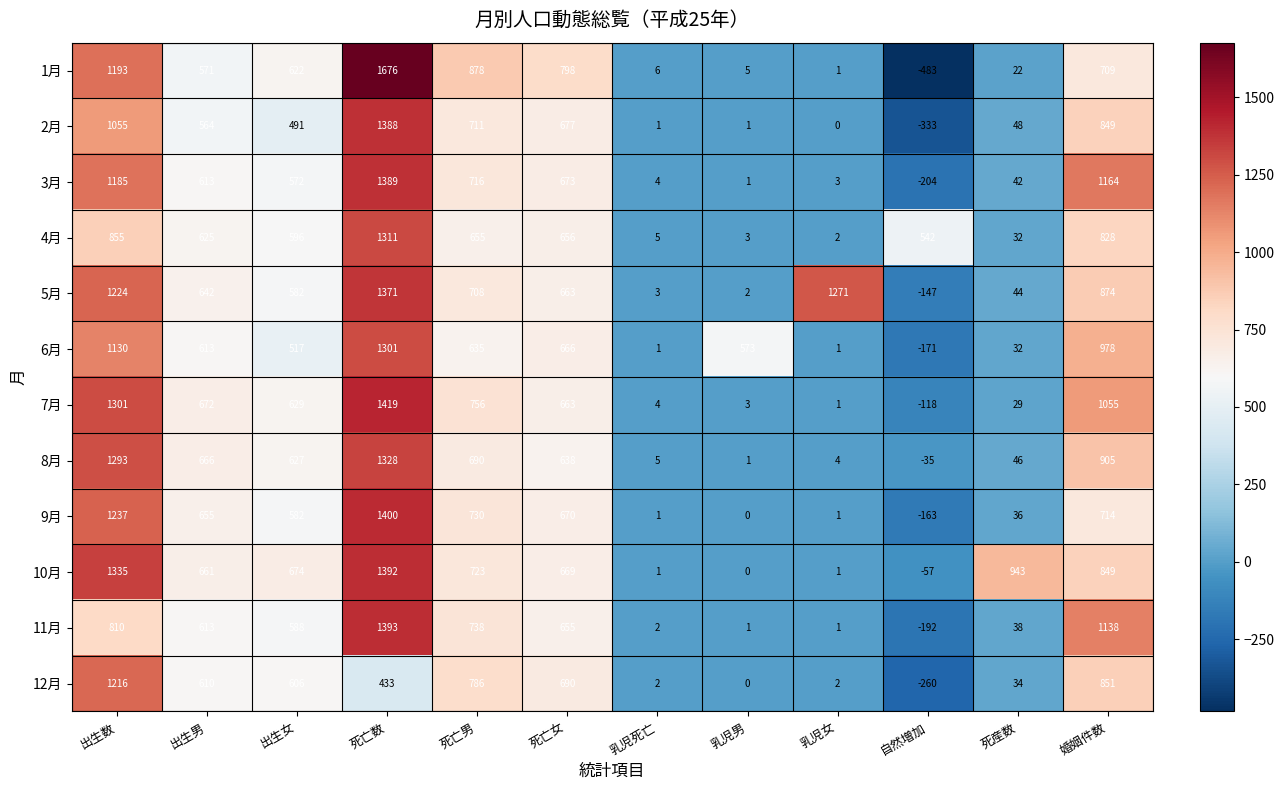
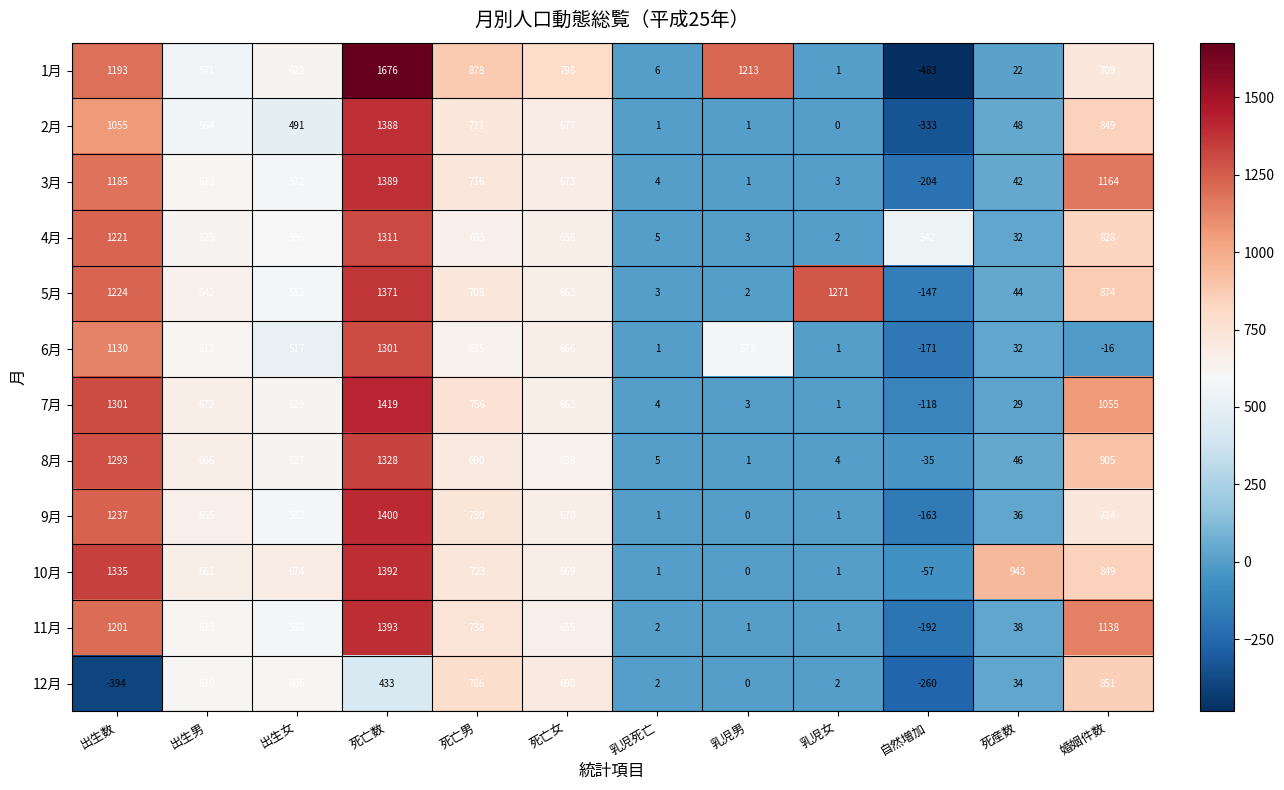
1月, 乳児男: 5 -> 1213
4月, 出生数: 855 -> 1221
6月, 婚姻件数: 978 -> -16
11月, 出生数: 810 -> 1201
12月, 出生数: 1216 -> -394
